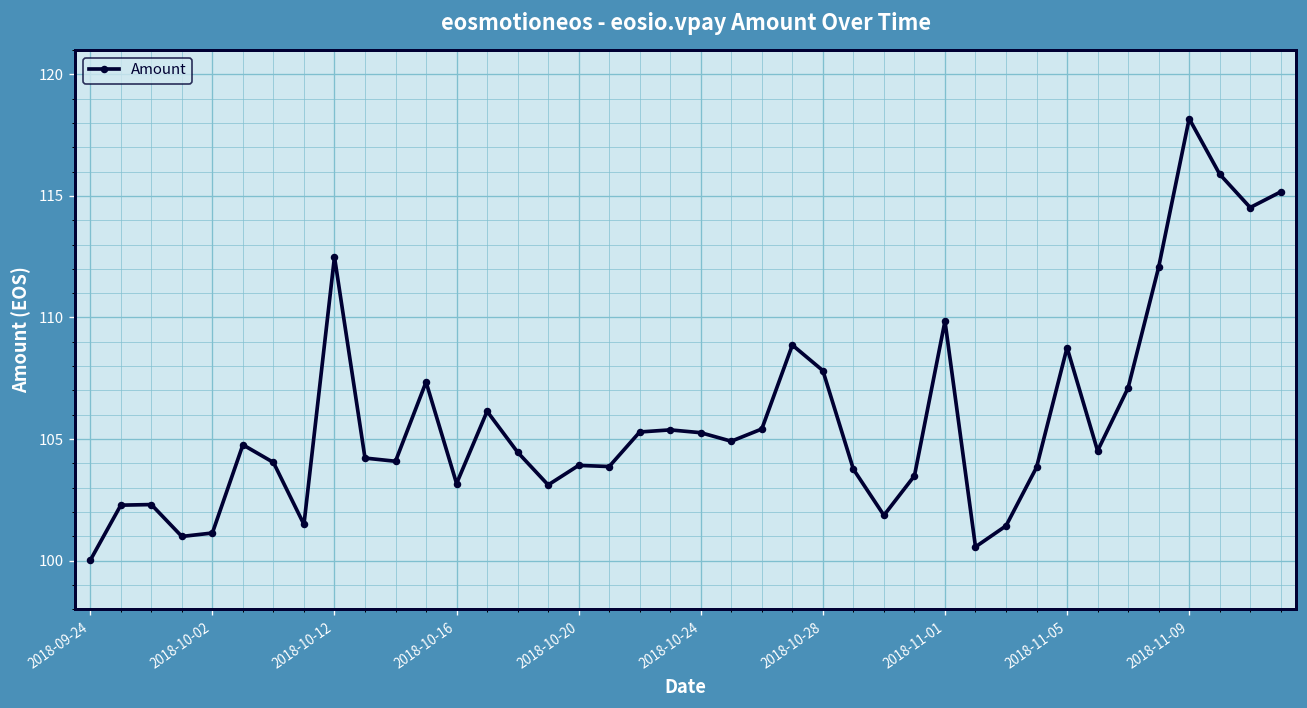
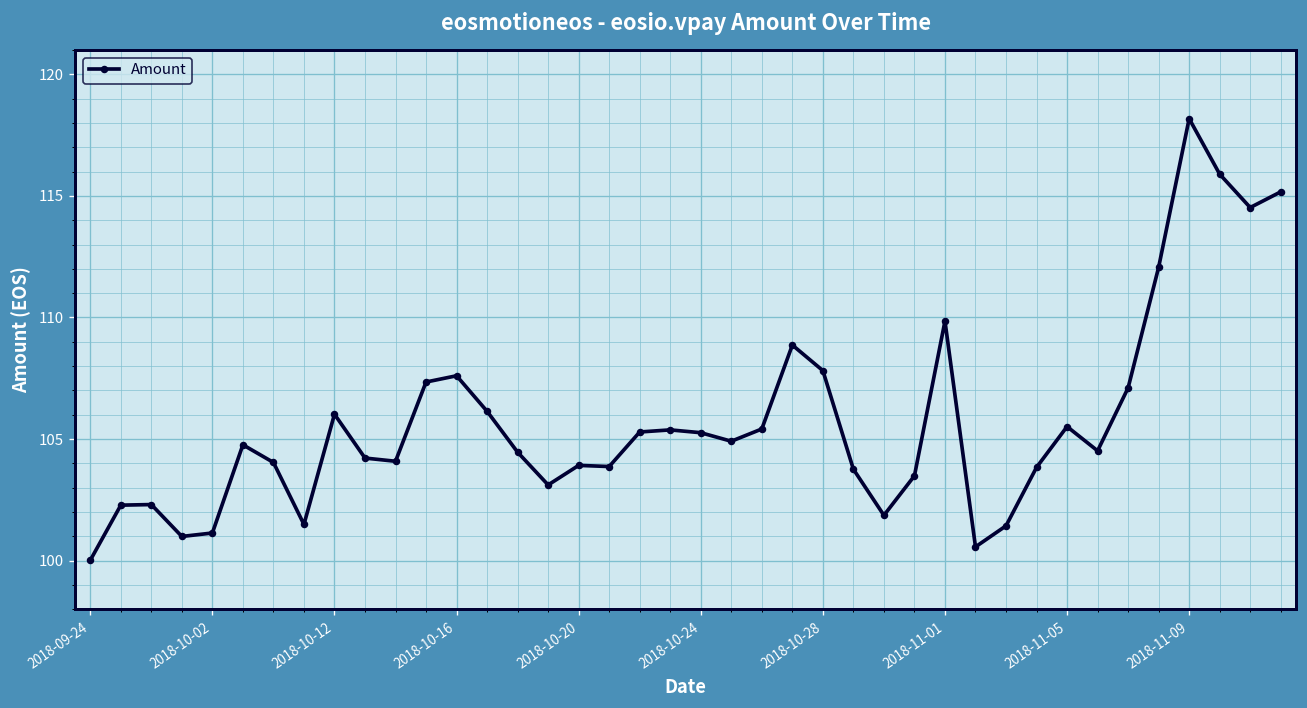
2018-10-12: 112.5 -> 106.0
2018-10-16: 103.2 -> 107.6
2018-11-05: 108.8 -> 105.5
